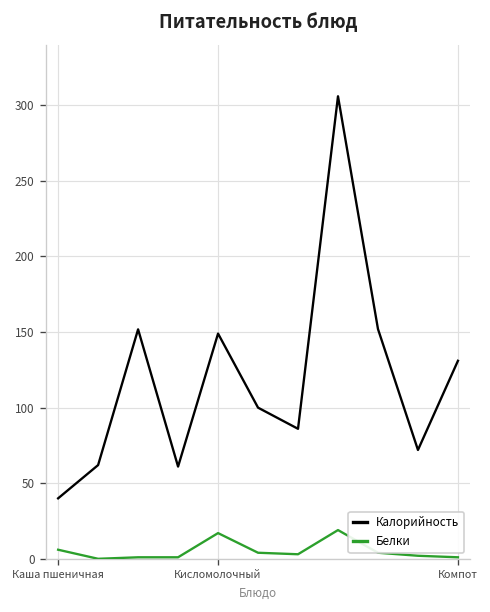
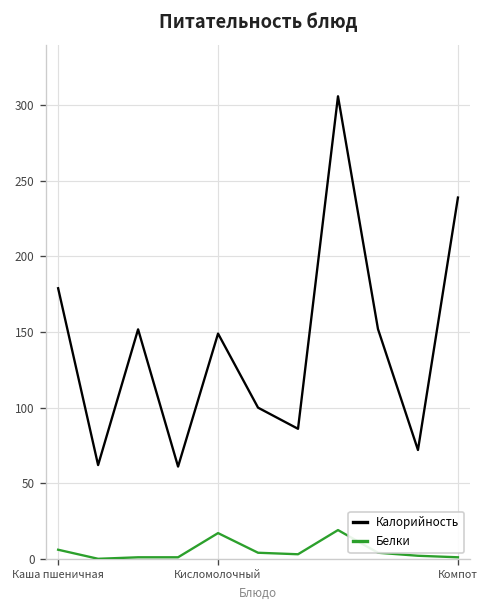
Калорийность, Каша пшеничная: 40 -> 179
Калорийность, Компот: 131 -> 239
